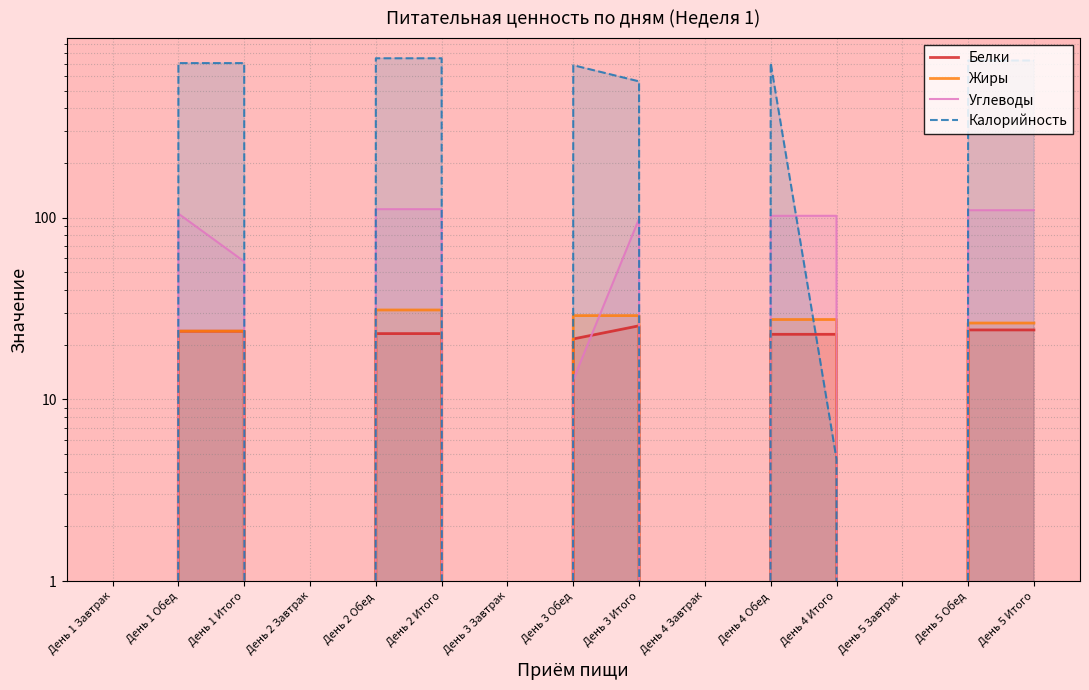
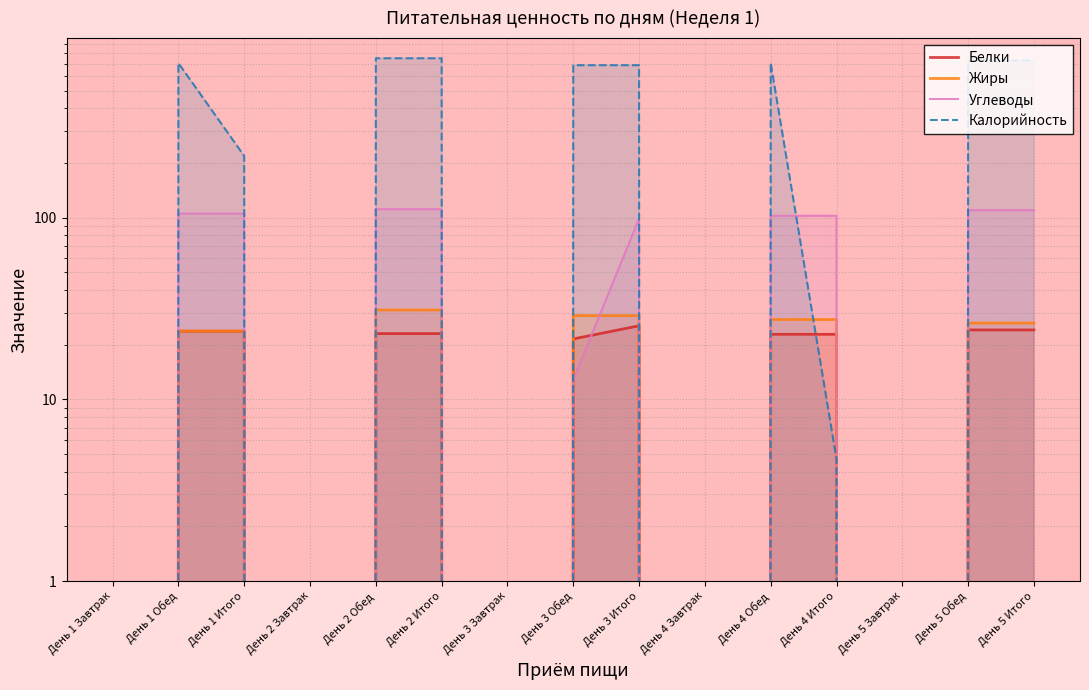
Углеводы, День 1 Итого: 57 -> 110
Калорийность, День 1 Итого: 710 -> 220
Калорийность, День 3 Итого: 560 -> 690
